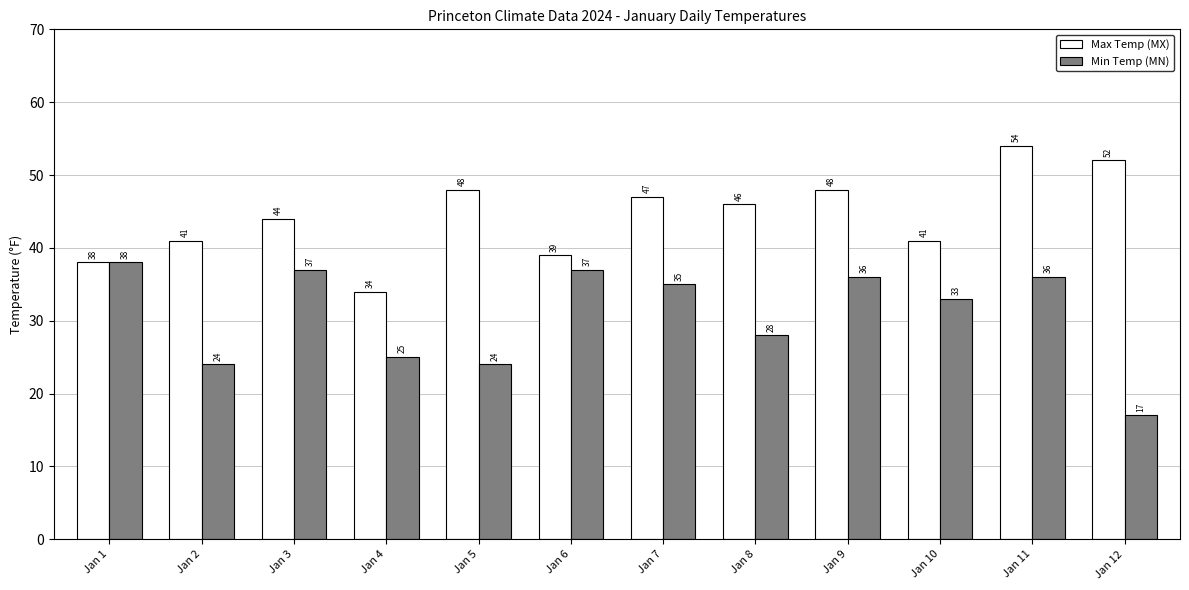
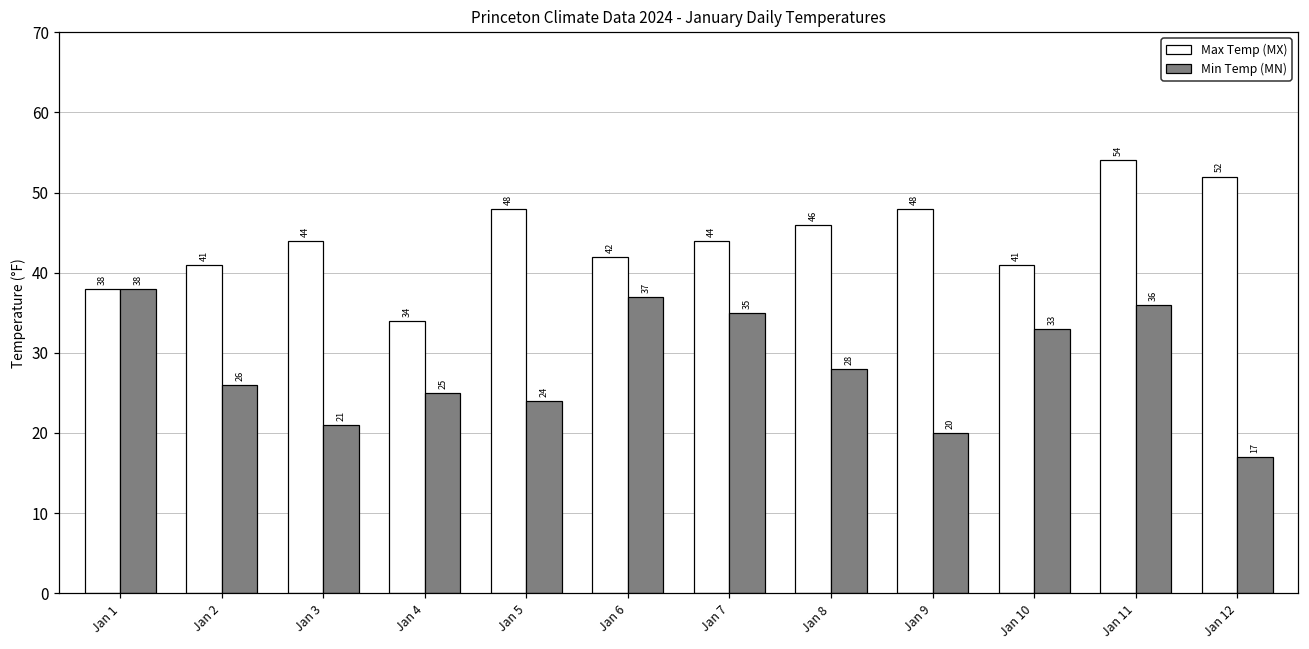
Min Temp (MN), Jan 2: 24 -> 26
Min Temp (MN), Jan 3: 37 -> 21
Max Temp (MX), Jan 6: 39 -> 42
Max Temp (MX), Jan 7: 47 -> 44
Min Temp (MN), Jan 9: 36 -> 20
